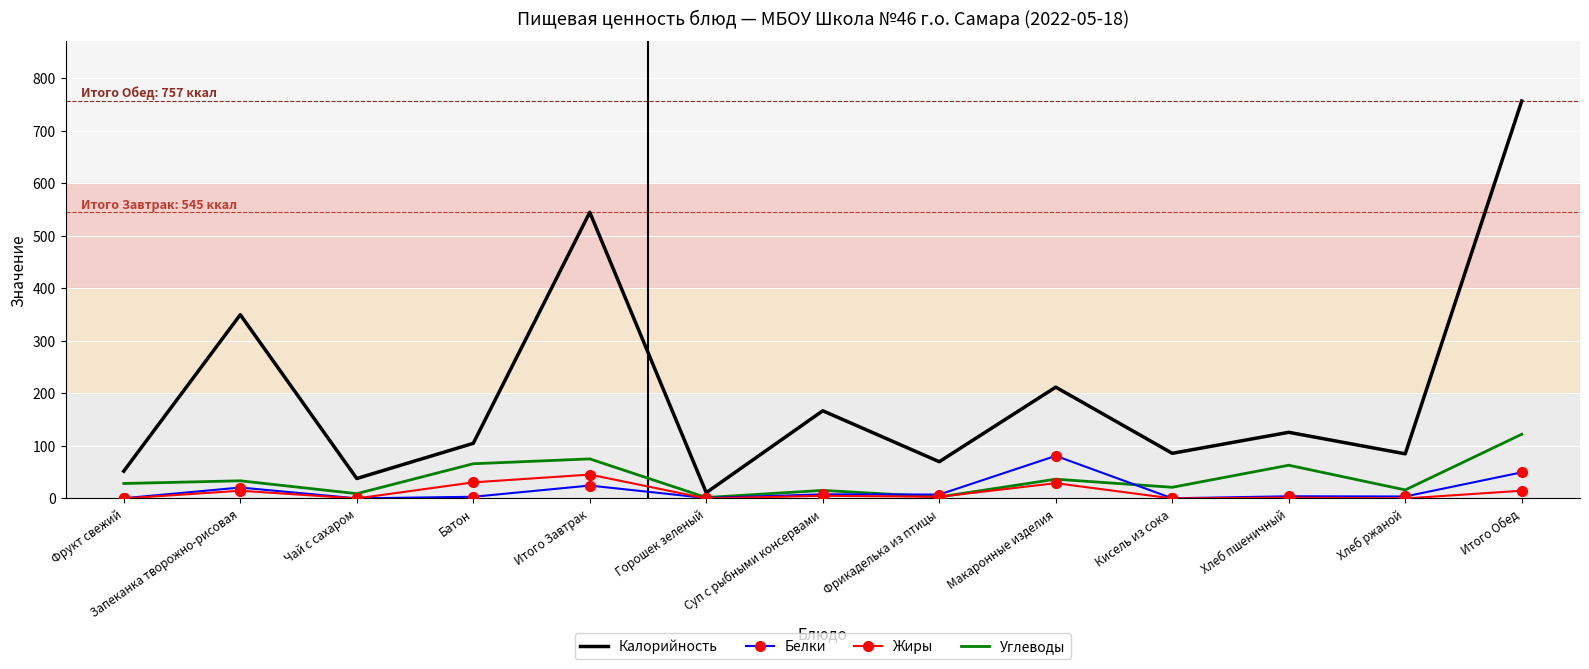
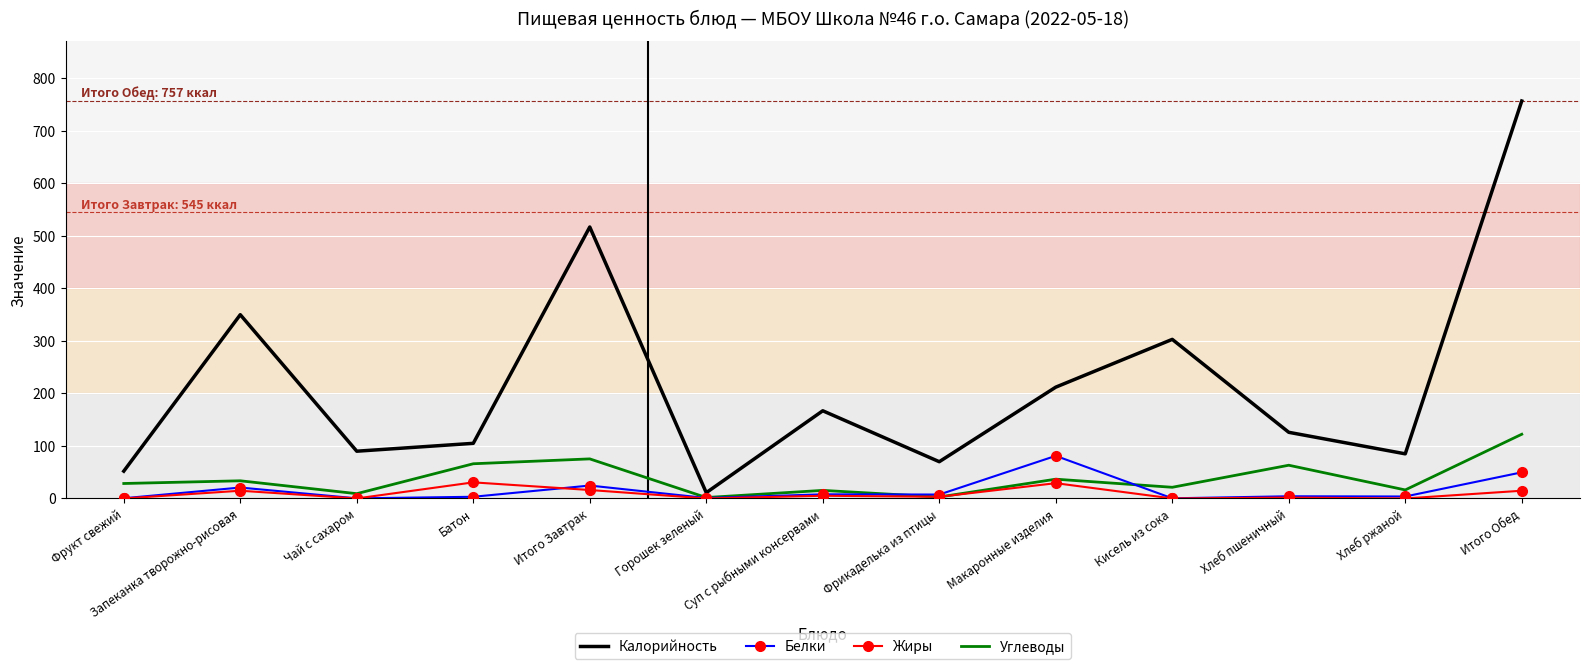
Калорийность, Чай с сахаром: 40 -> 90
Калорийность, Итого Завтрак: 550 -> 520
Жиры, Итого Завтрак: 50 -> 20
Калорийность, Кисель из сока: 90 -> 300
